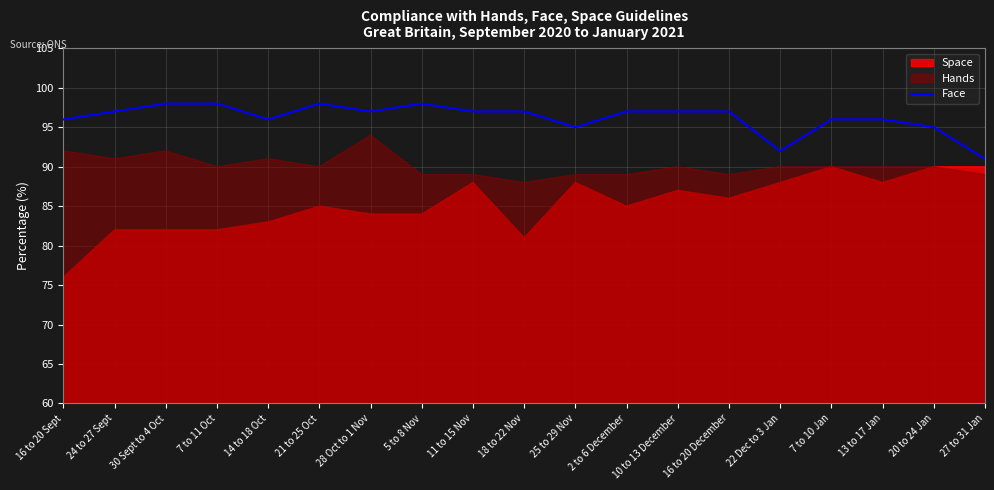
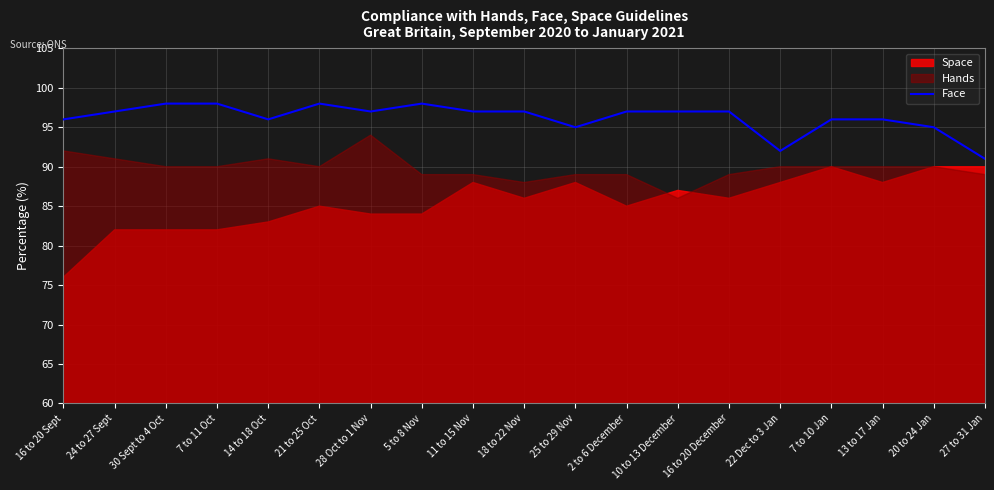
Hands, 30 Sept to 4 Oct: 92 -> 90
Space, 18 to 22 Nov: 81 -> 86
Hands, 10 to 13 December: 90 -> 86
